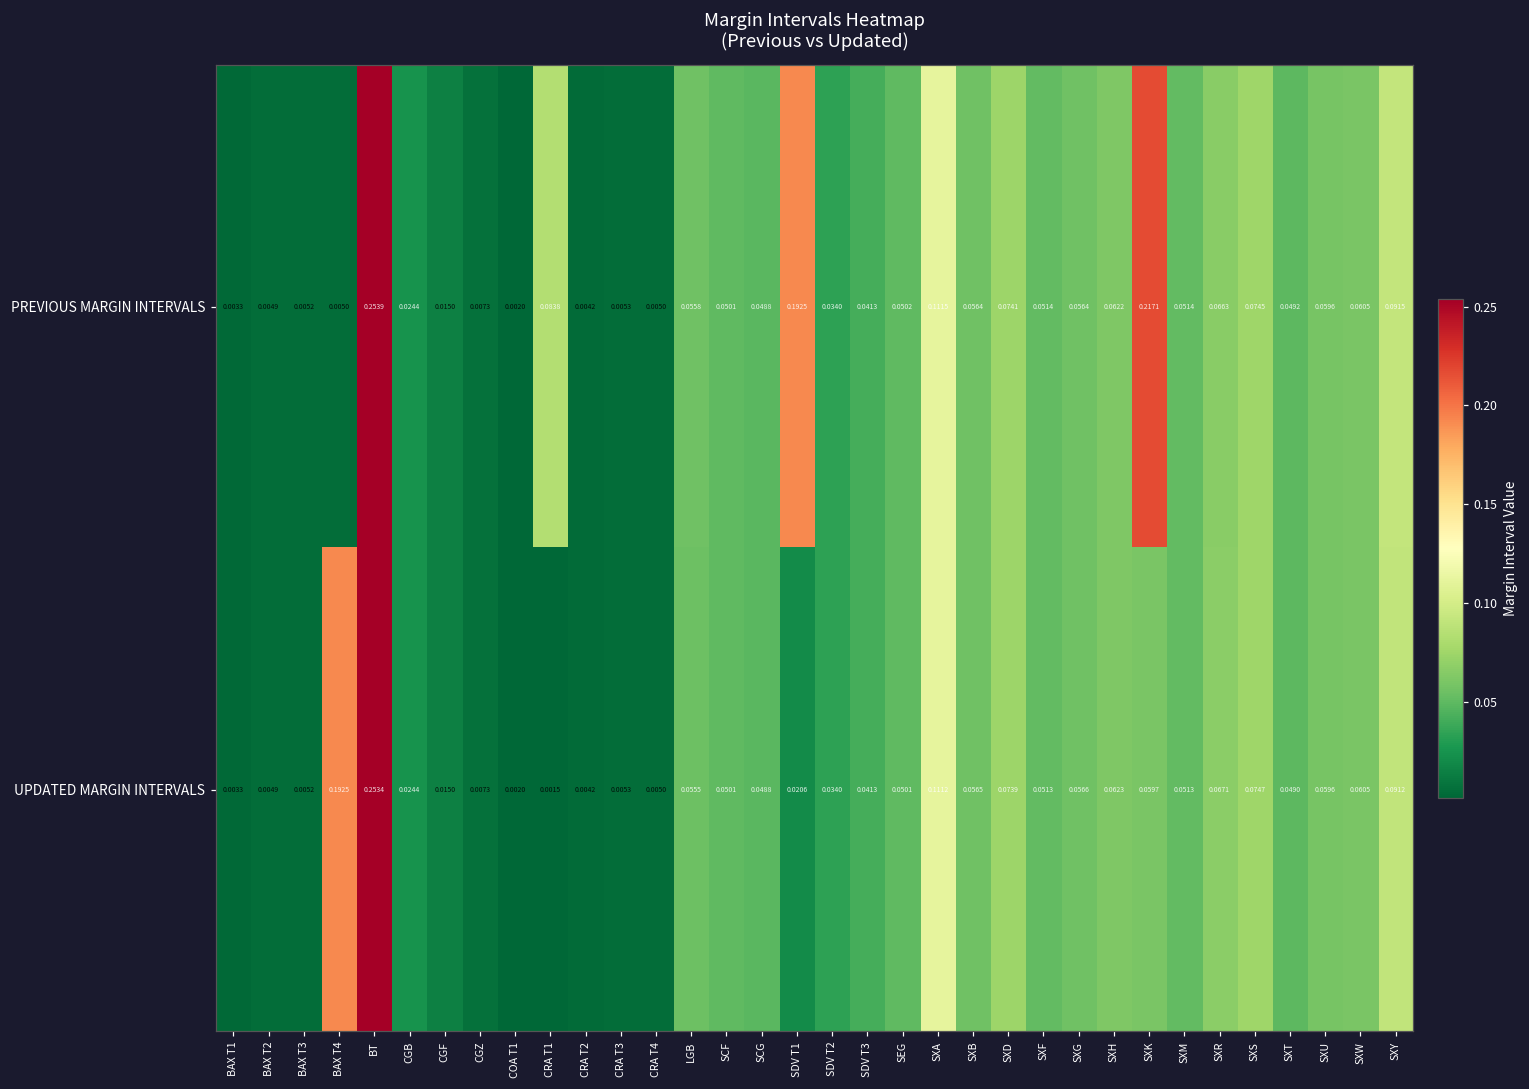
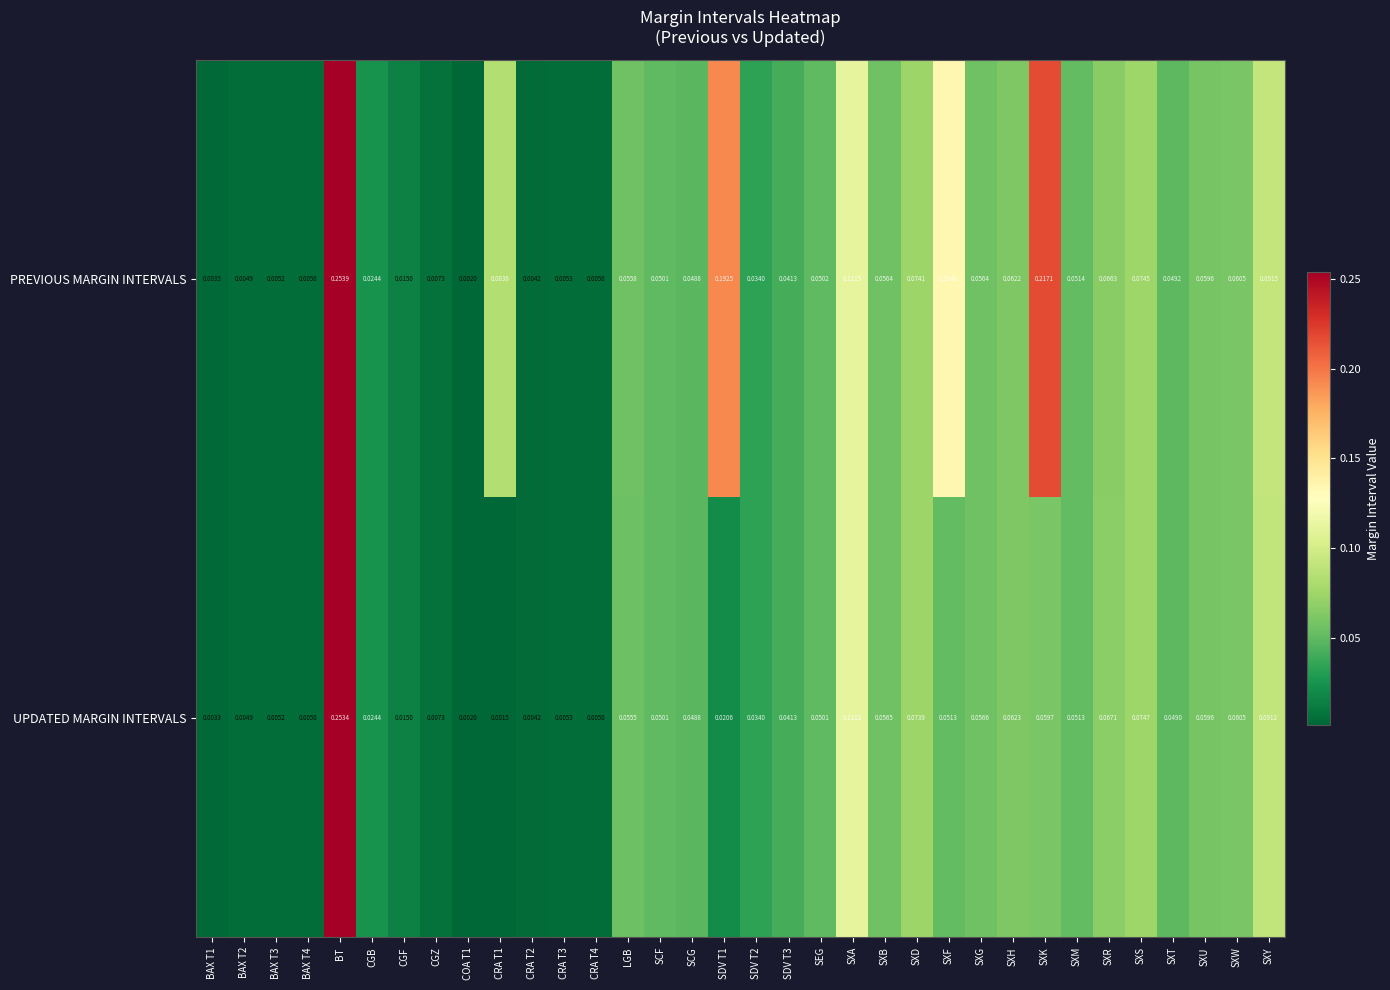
PREVIOUS MARGIN INTERVALS, SXF: 0.0514 -> 0.1340
UPDATED MARGIN INTERVALS, BAX T4: 0.1925 -> 0.0050
